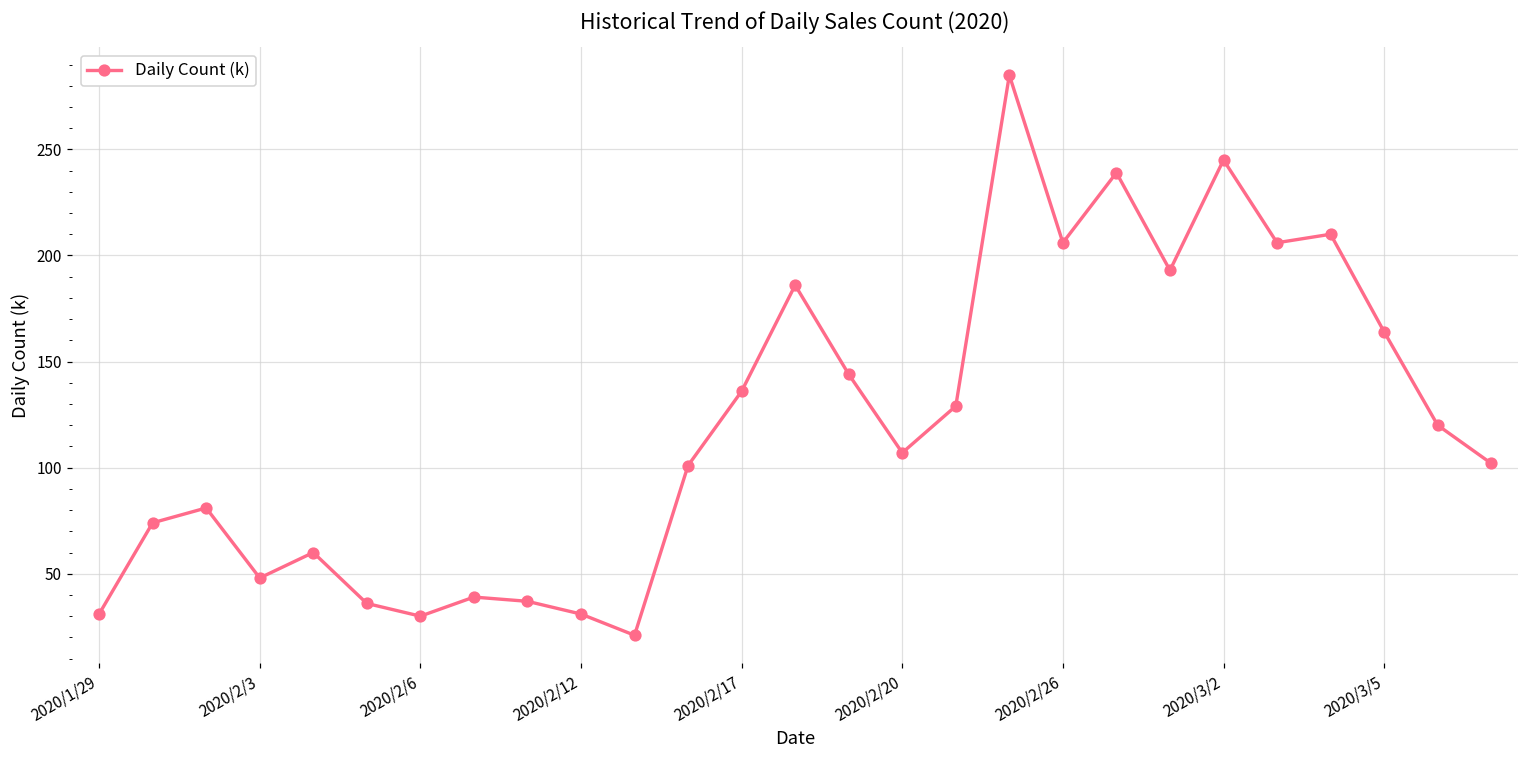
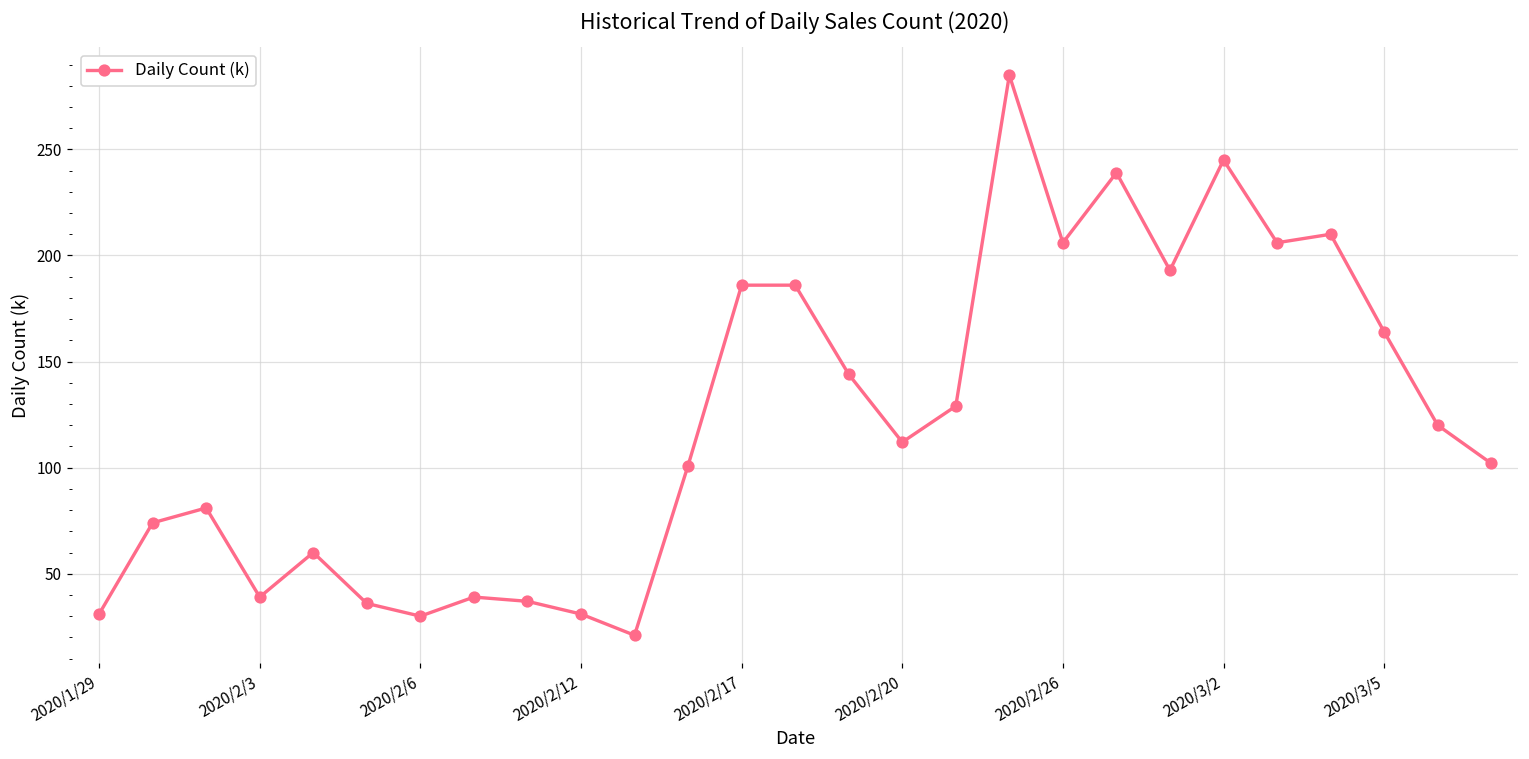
2020/2/3: 48 -> 39
2020/2/17: 136 -> 186
2020/2/20: 107 -> 112
